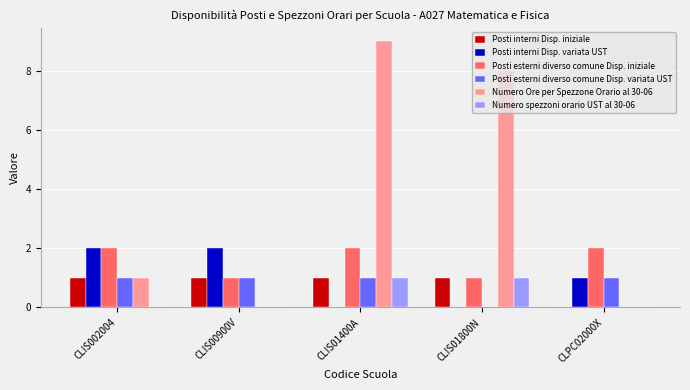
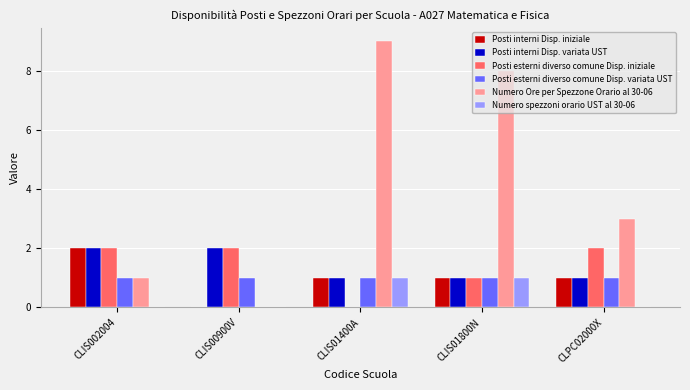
Posti interni Disp. iniziale, CLIS002004: 1 -> 2
Posti interni Disp. iniziale, CLIS00900V: 1 -> 0
Posti esterni diverso comune Disp. iniziale, CLIS00900V: 1 -> 2
Posti interni Disp. variata UST, CLIS01400A: 0 -> 1
Posti esterni diverso comune Disp. iniziale, CLIS01400A: 2 -> 0
Posti interni Disp. variata UST, CLIS01800N: 0 -> 1
Posti esterni diverso comune Disp. variata UST, CLIS01800N: 0 -> 1
Posti interni Disp. iniziale, CLPC02000X: 0 -> 1
Numero Ore per Spezzone Orario al 30-06, CLPC02000X: 0 -> 3
